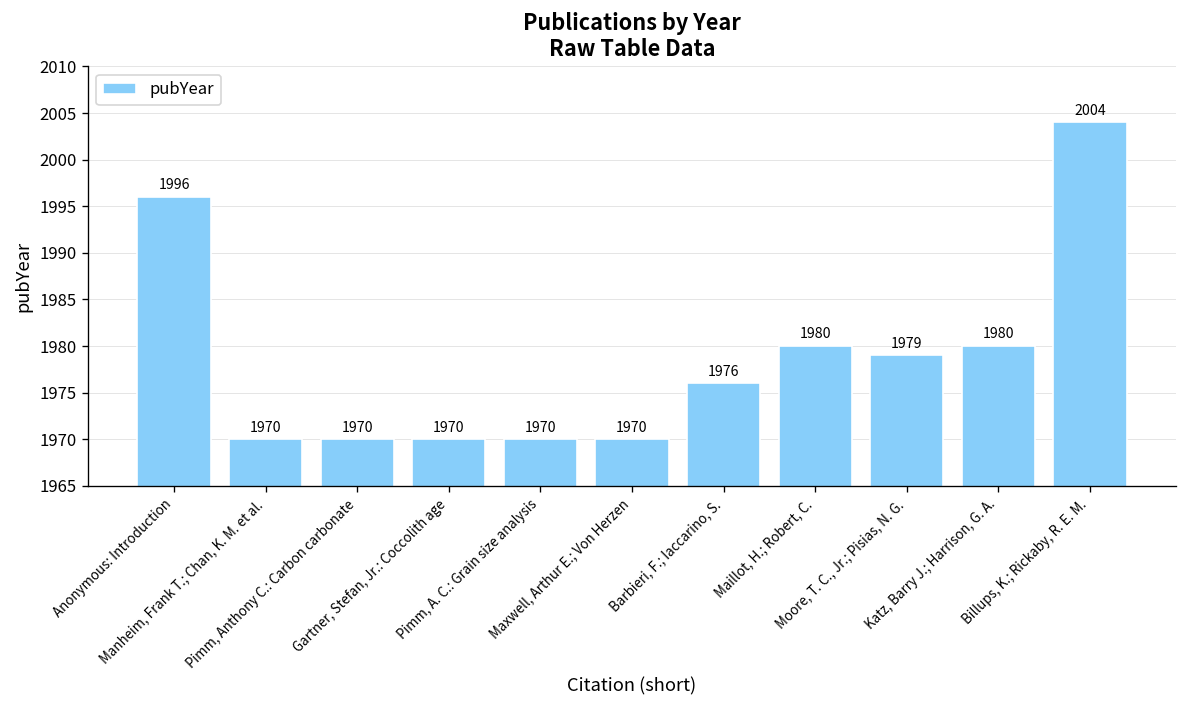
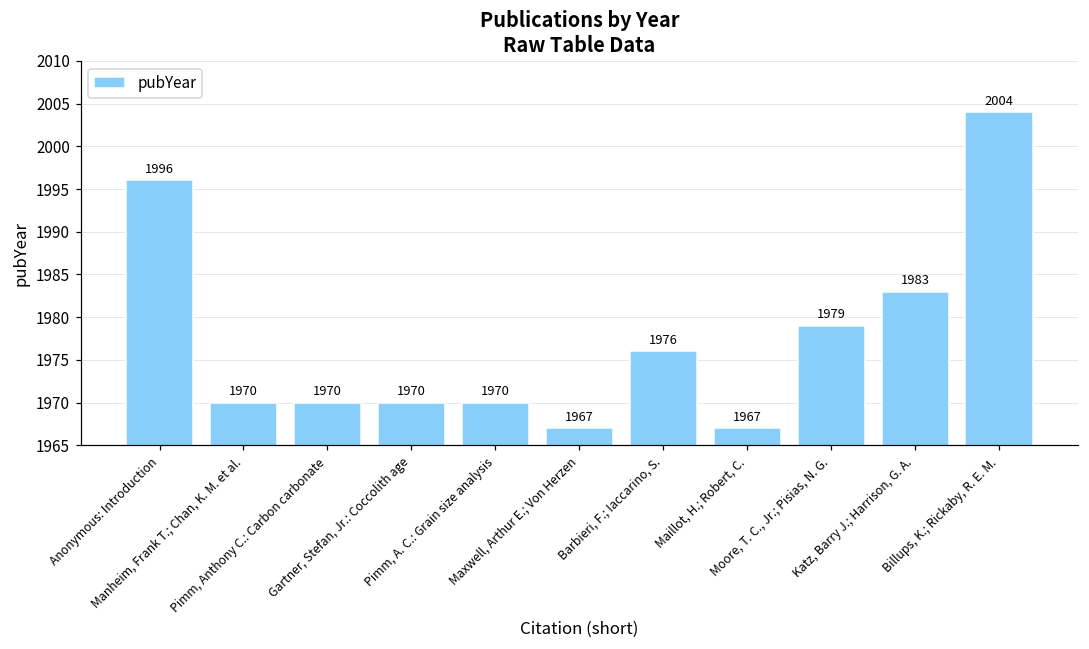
Maxwell, Arthur E.; Von Herzen: 1970 -> 1967
Maillot, H.; Robert, C.: 1980 -> 1967
Katz, Barry J.; Harrison, G. A.: 1980 -> 1983
